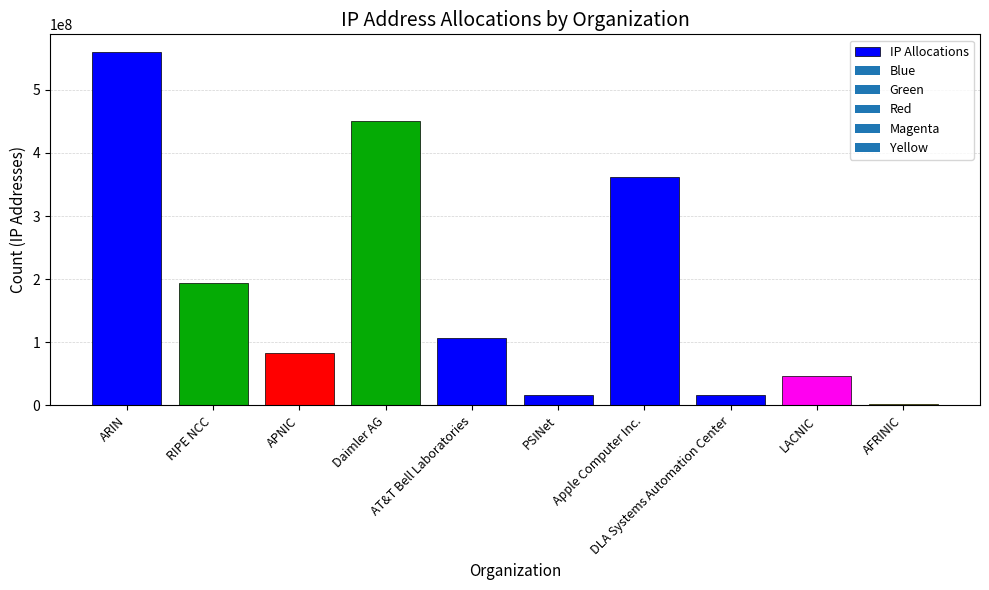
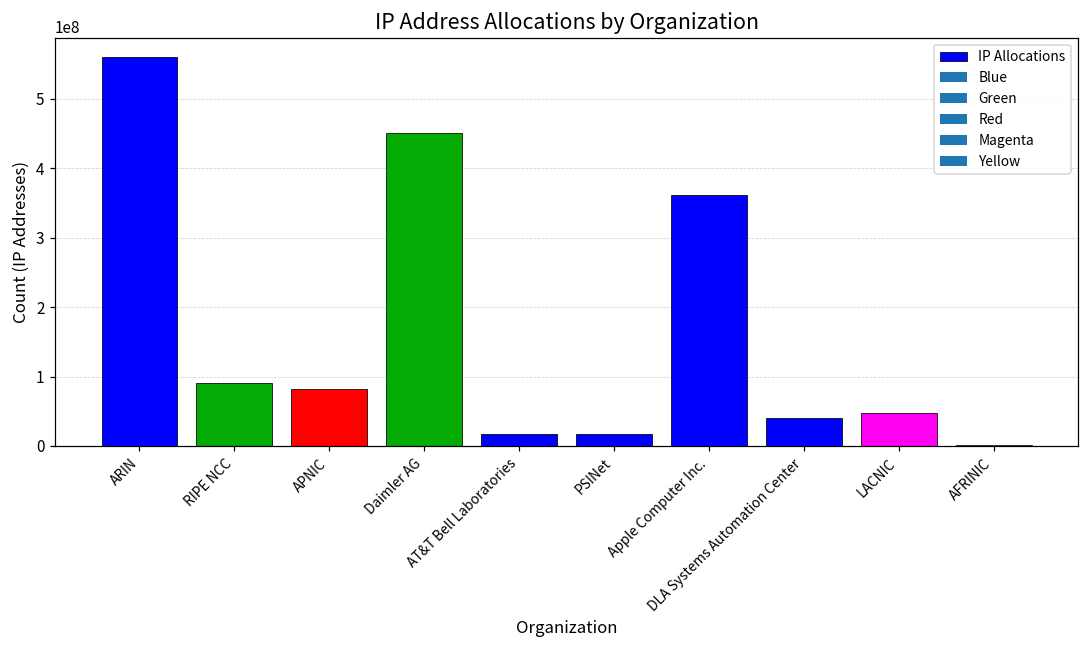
RIPE NCC: 190000000 -> 90000000
AT&T Bell Laboratories: 110000000 -> 20000000
DLA Systems Automation Center: 20000000 -> 40000000
